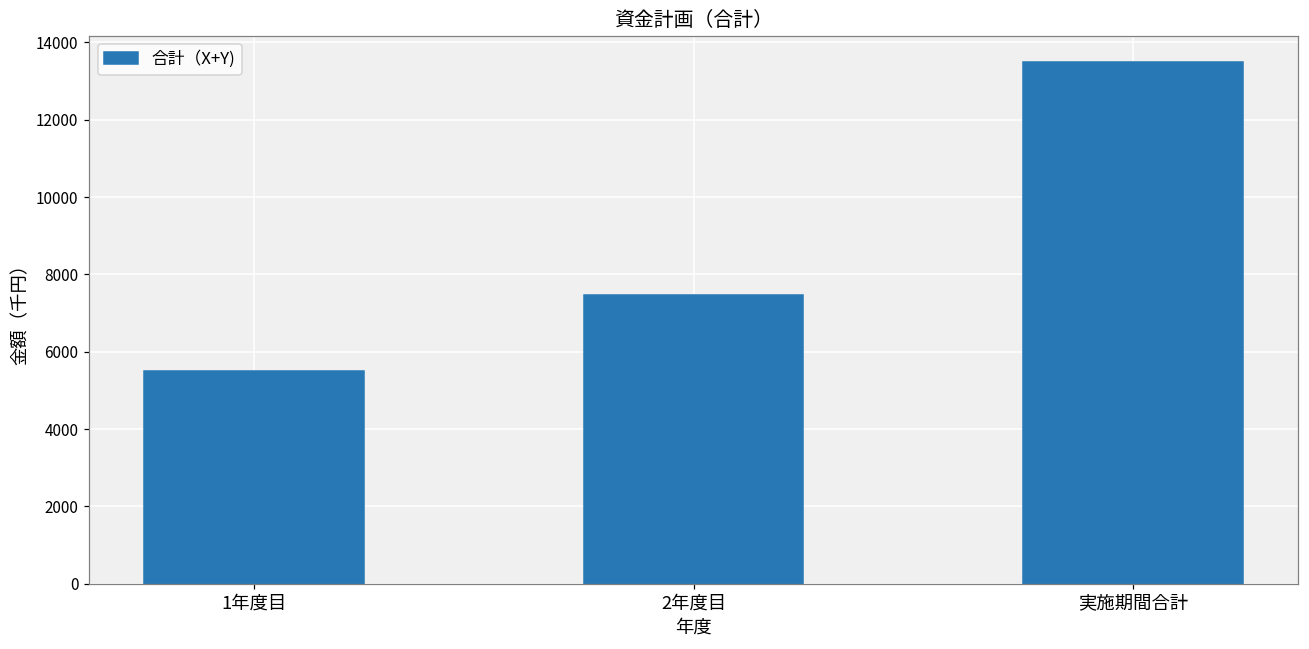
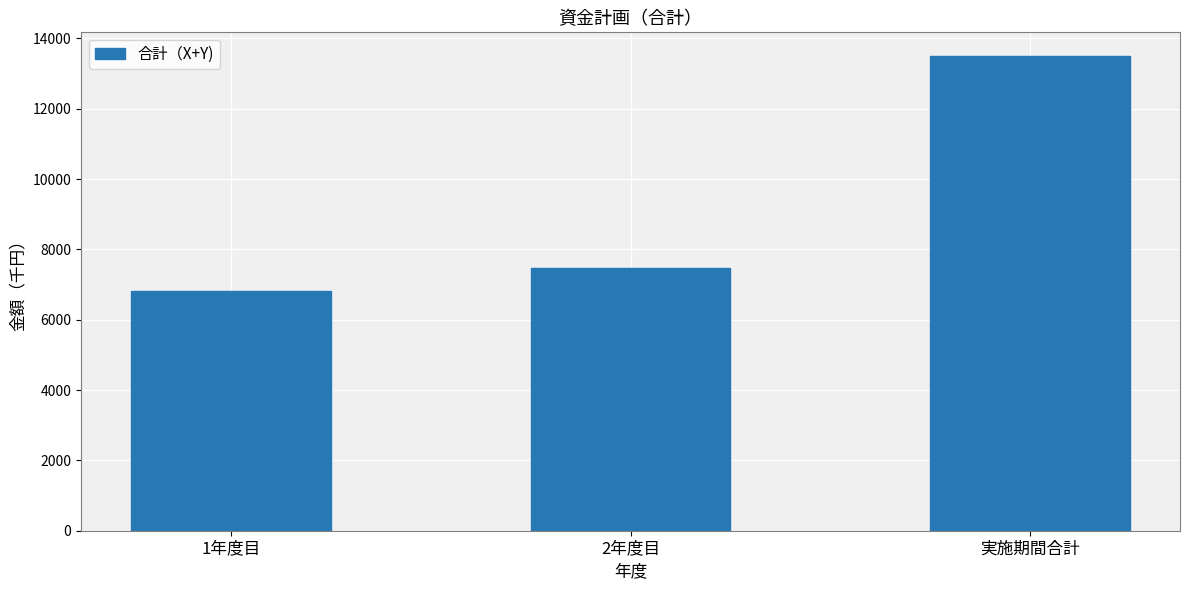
1年度目: 5500 -> 6800
